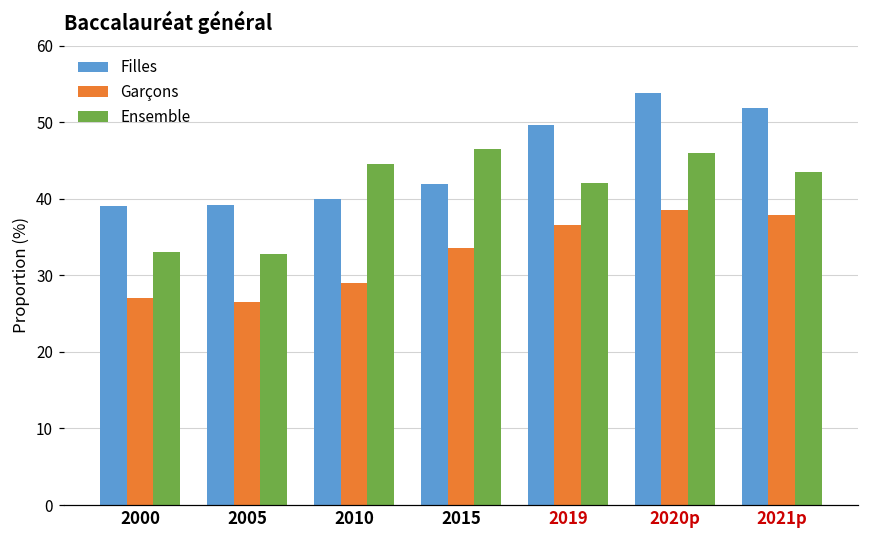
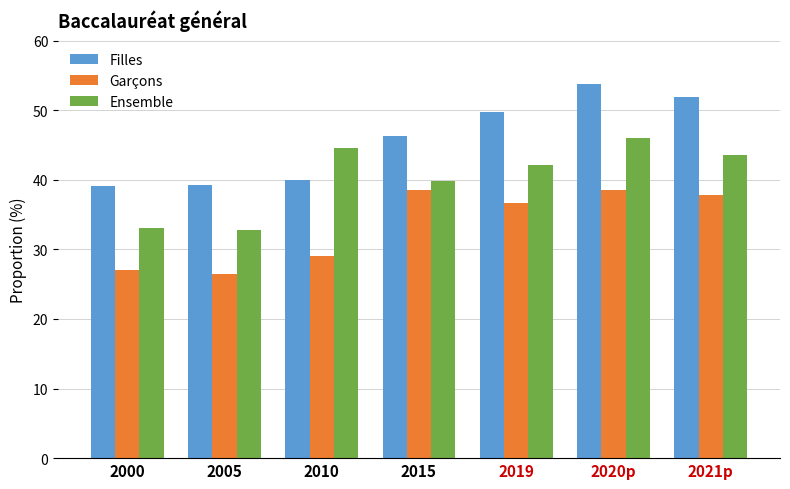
Filles, 2015: 42 -> 46
Garçons, 2015: 34 -> 39
Ensemble, 2015: 47 -> 40
